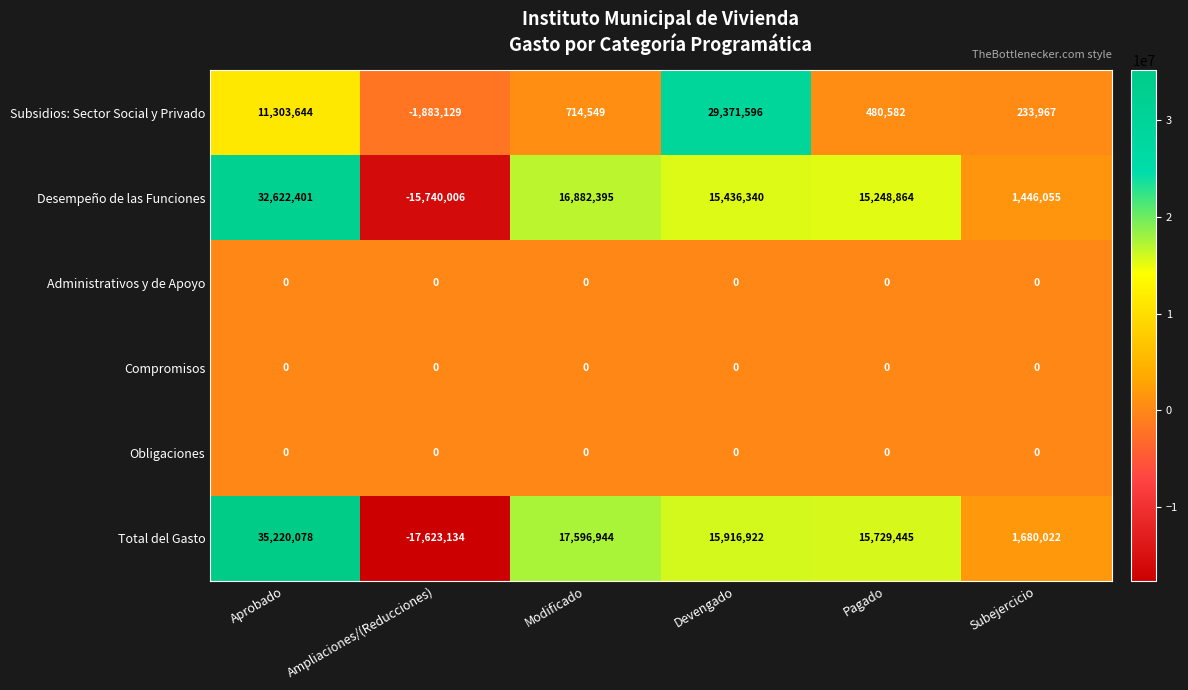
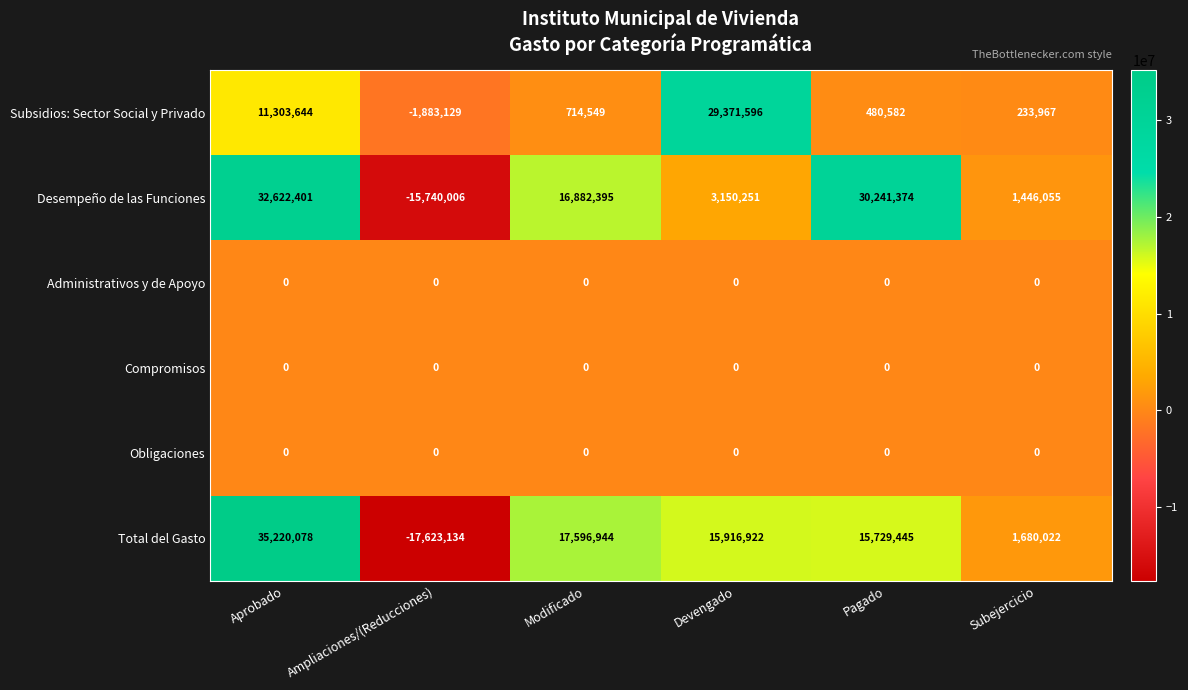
Desempeño de las Funciones, Devengado: 15,436,340 -> 3,150,251
Desempeño de las Funciones, Pagado: 15,248,864 -> 30,241,374
